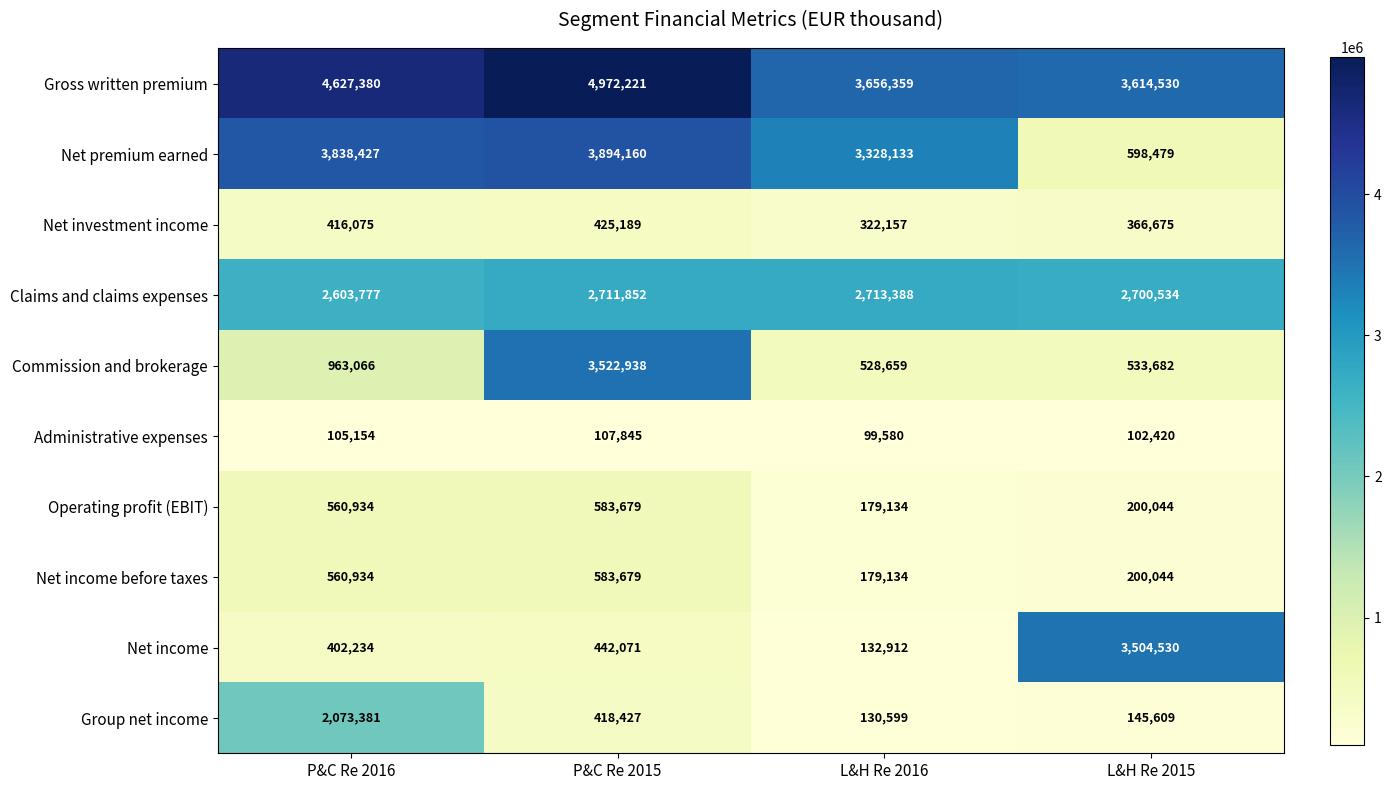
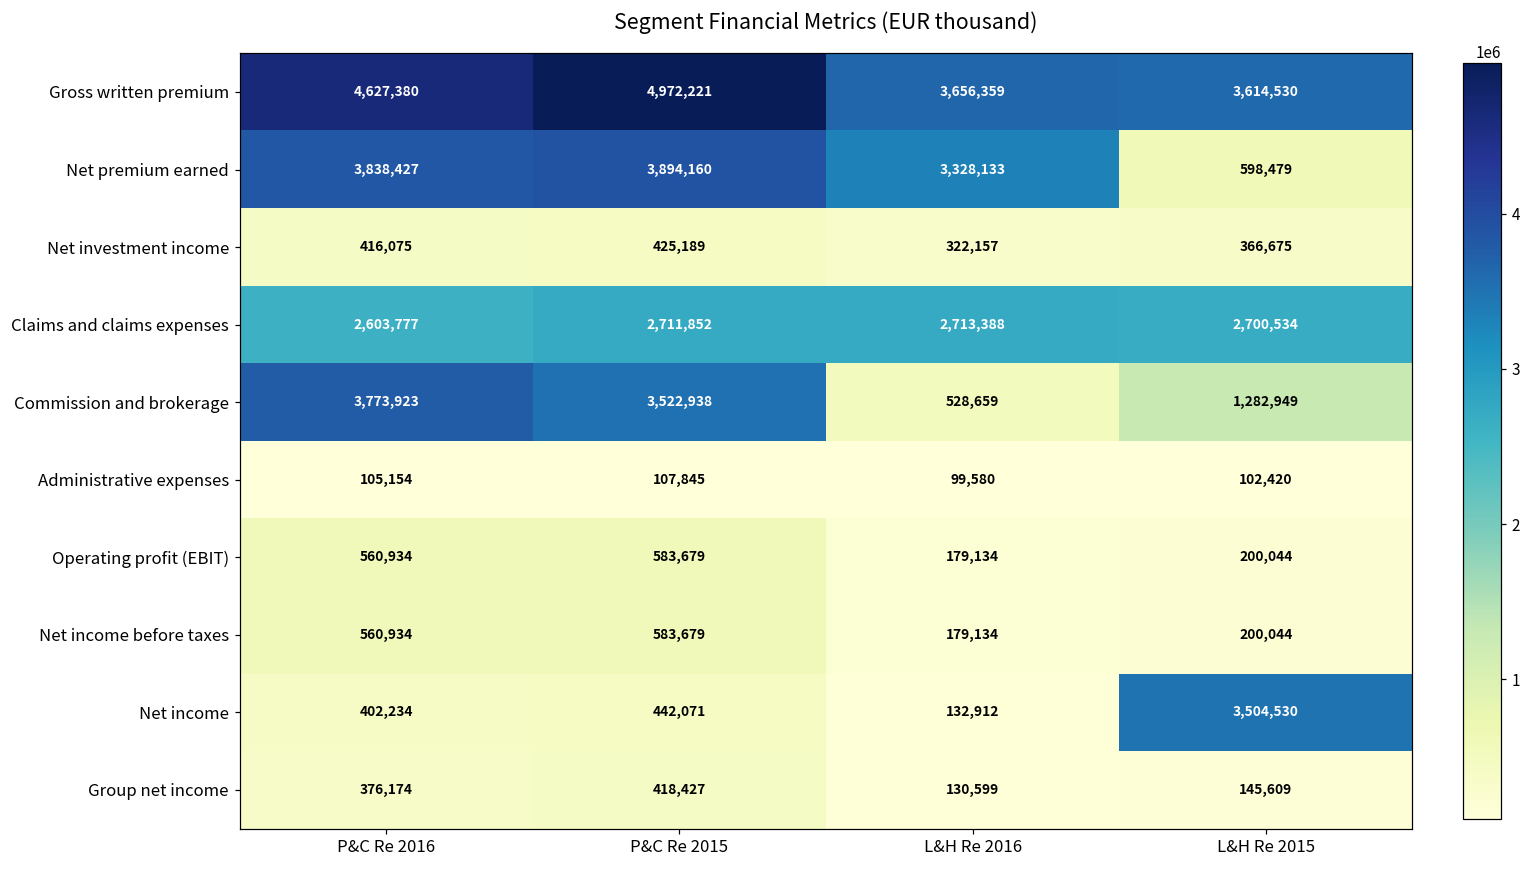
Commission and brokerage, P&C Re 2016: 963,066 -> 3,773,923
Commission and brokerage, L&H Re 2015: 533,682 -> 1,282,949
Group net income, P&C Re 2016: 2,073,381 -> 376,174
